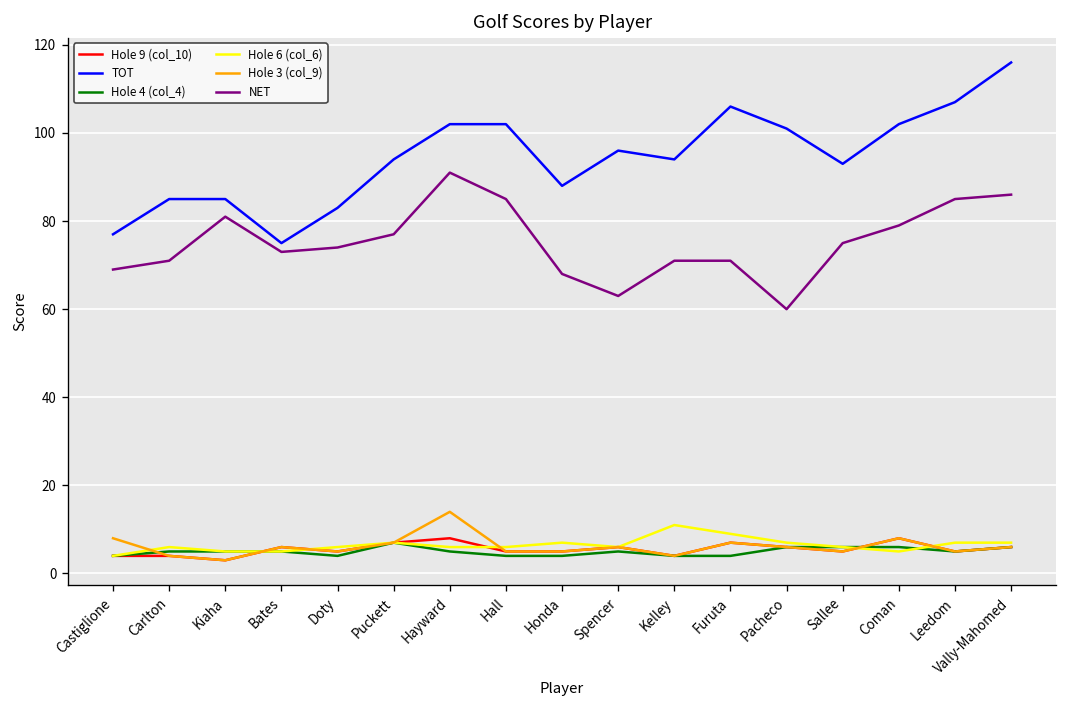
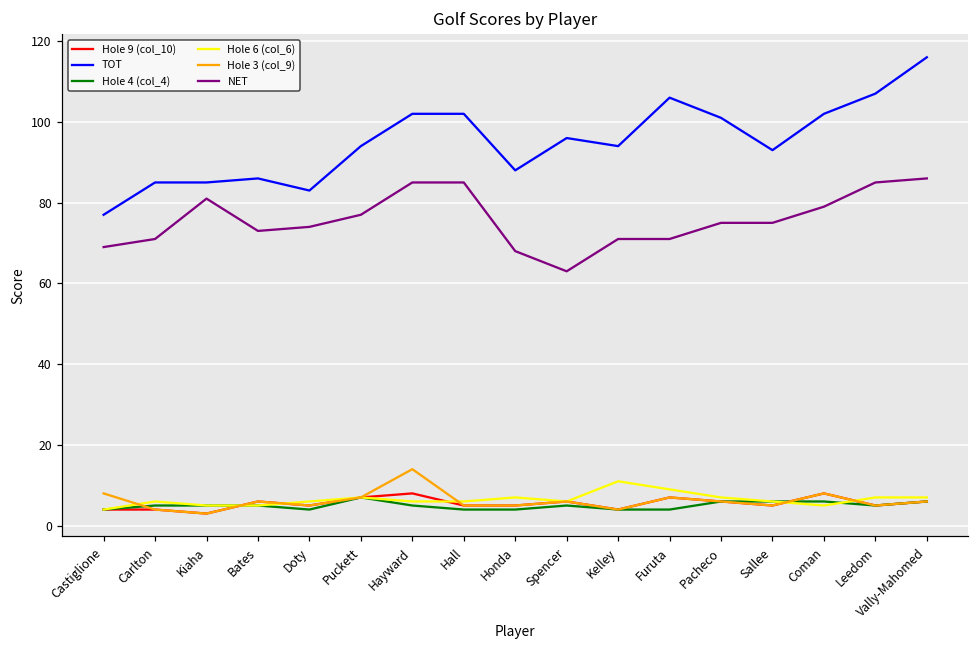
TOT, Bates: 75 -> 86
NET, Hayward: 91 -> 85
NET, Pacheco: 60 -> 75
